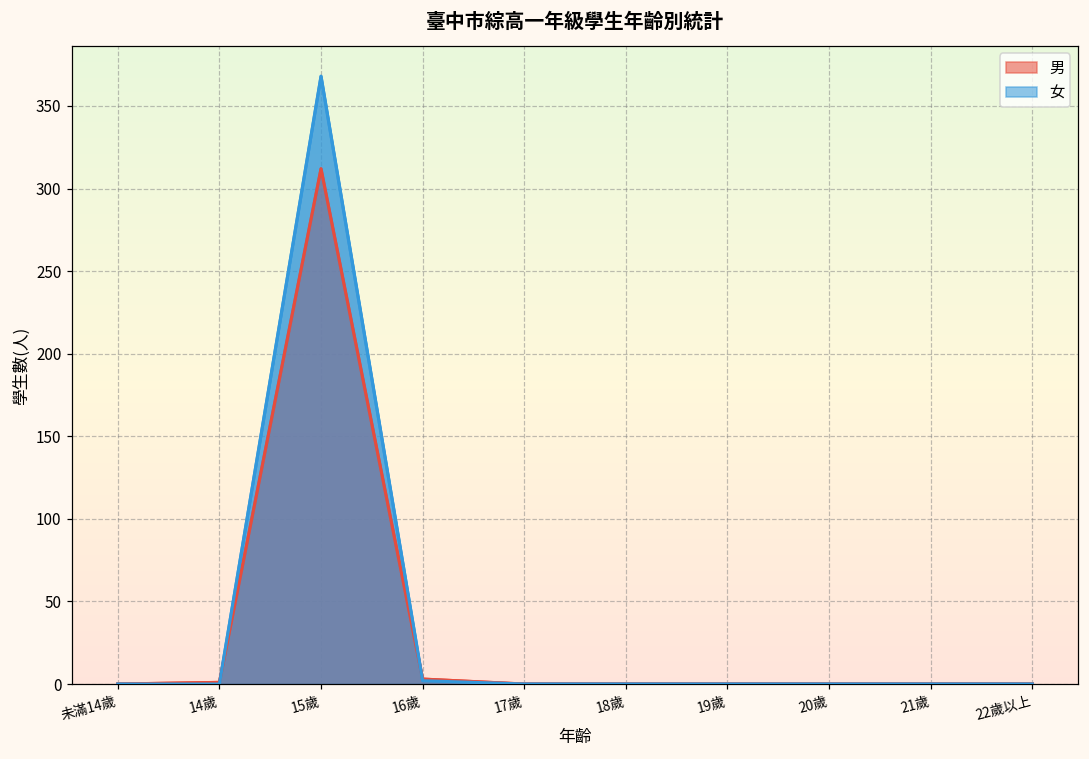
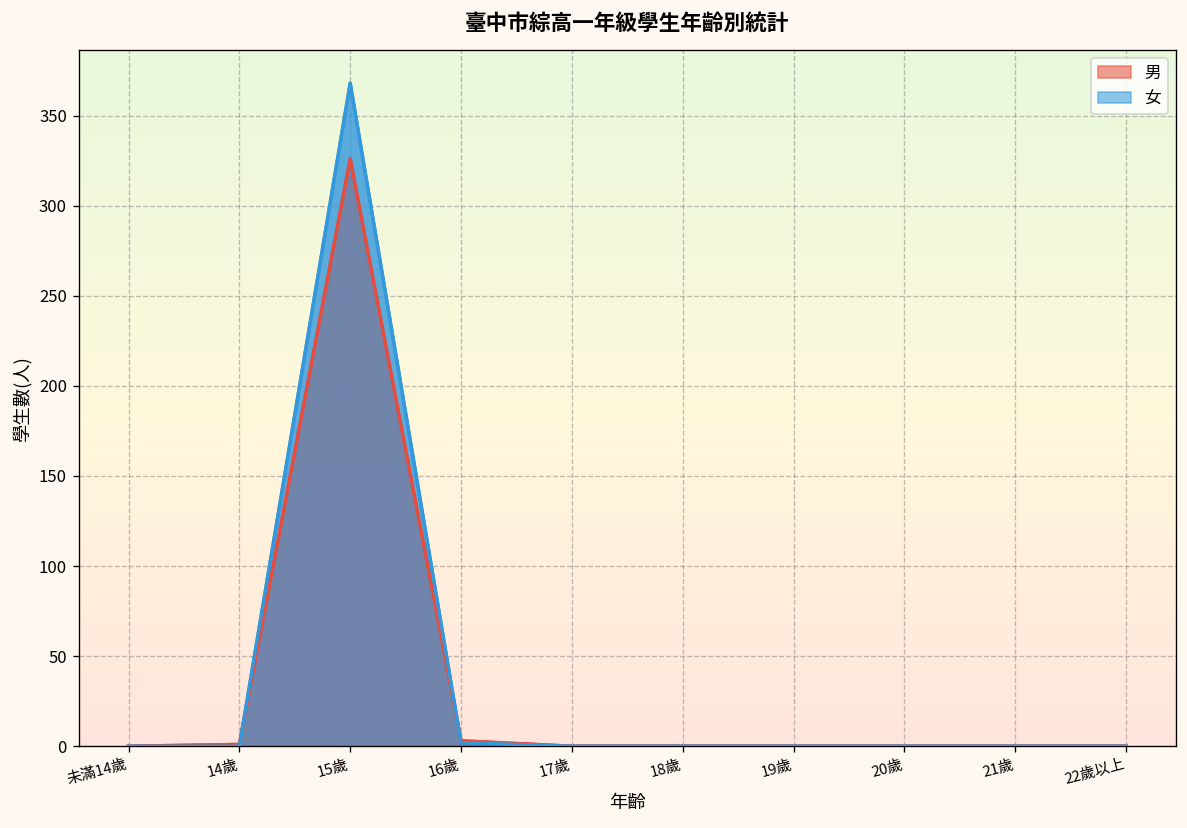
男, 15歲: 312 -> 326
